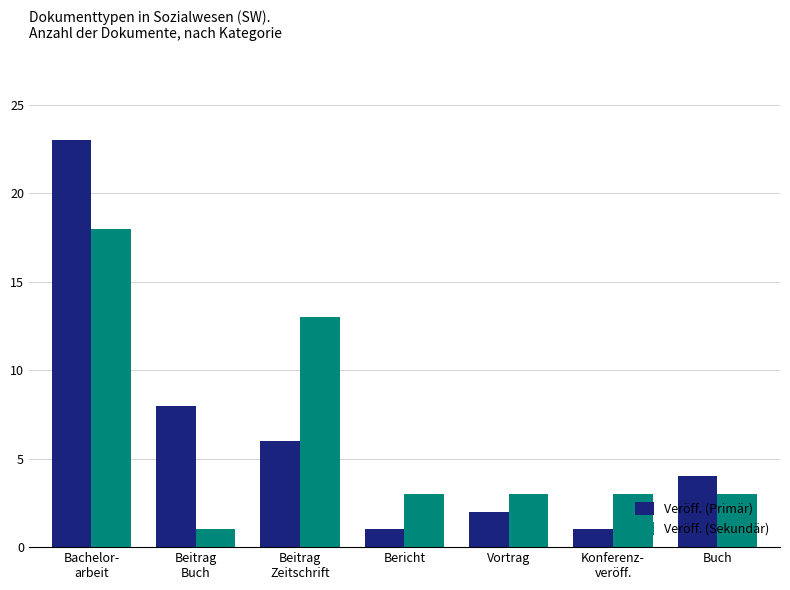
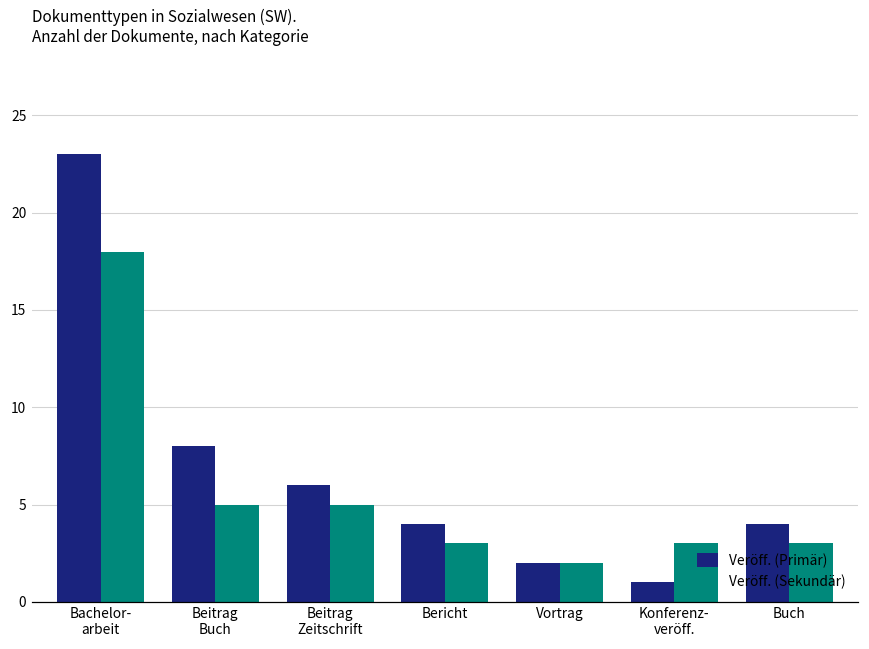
Veröff. (Sekundär), Beitrag Buch: 1 -> 5
Veröff. (Sekundär), Beitrag Zeitschrift: 13 -> 5
Veröff. (Primär), Bericht: 1 -> 4
Veröff. (Sekundär), Vortrag: 3 -> 2
